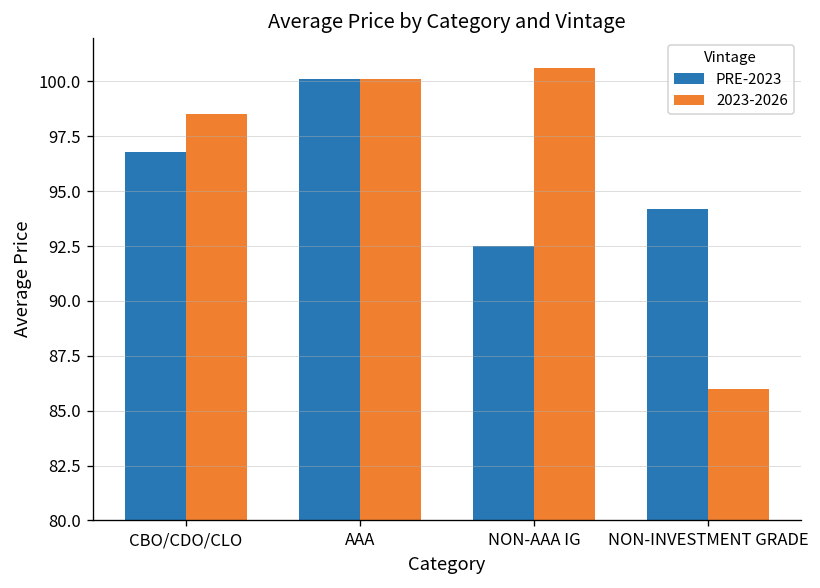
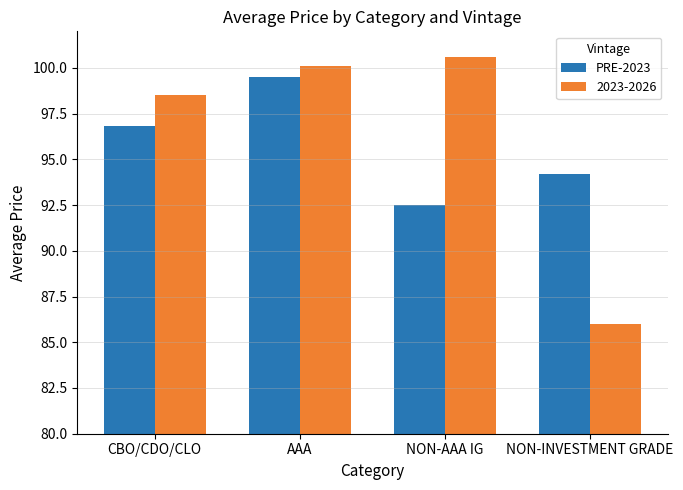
PRE-2023, AAA: 100.1 -> 99.5
